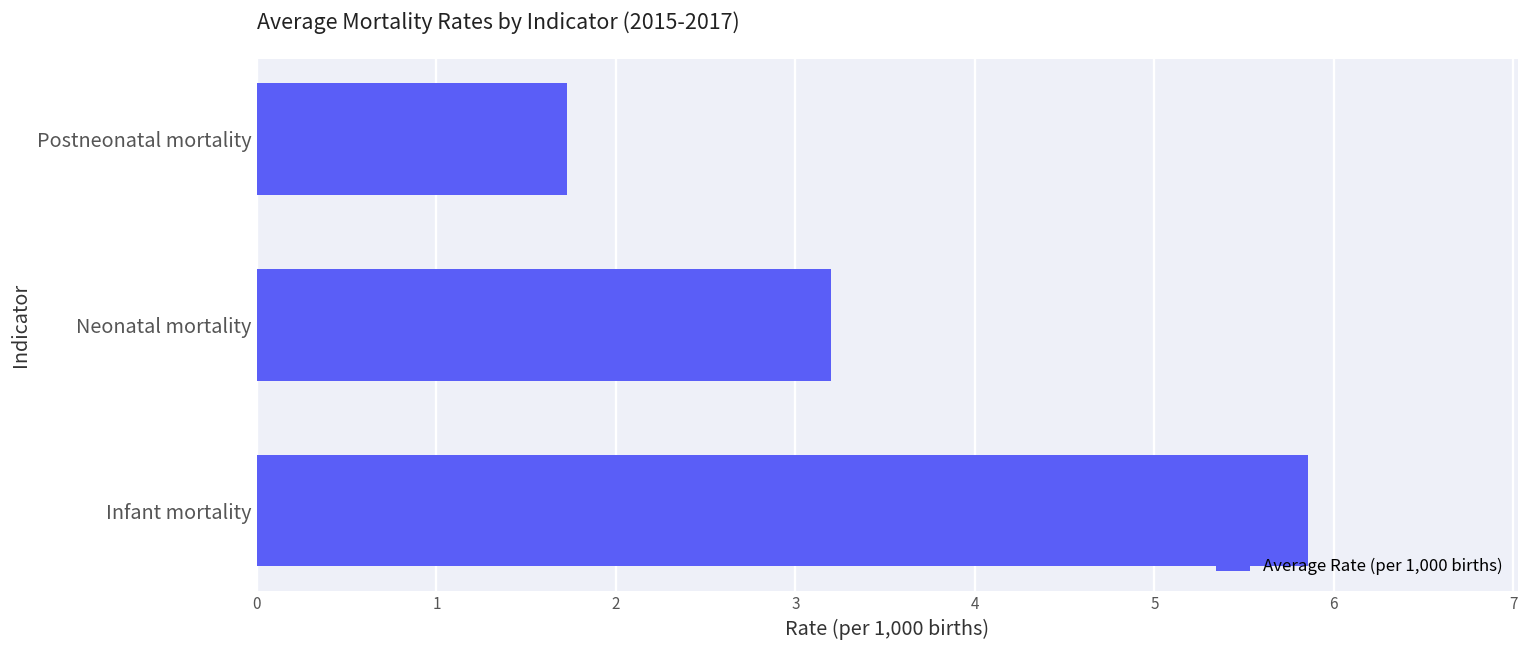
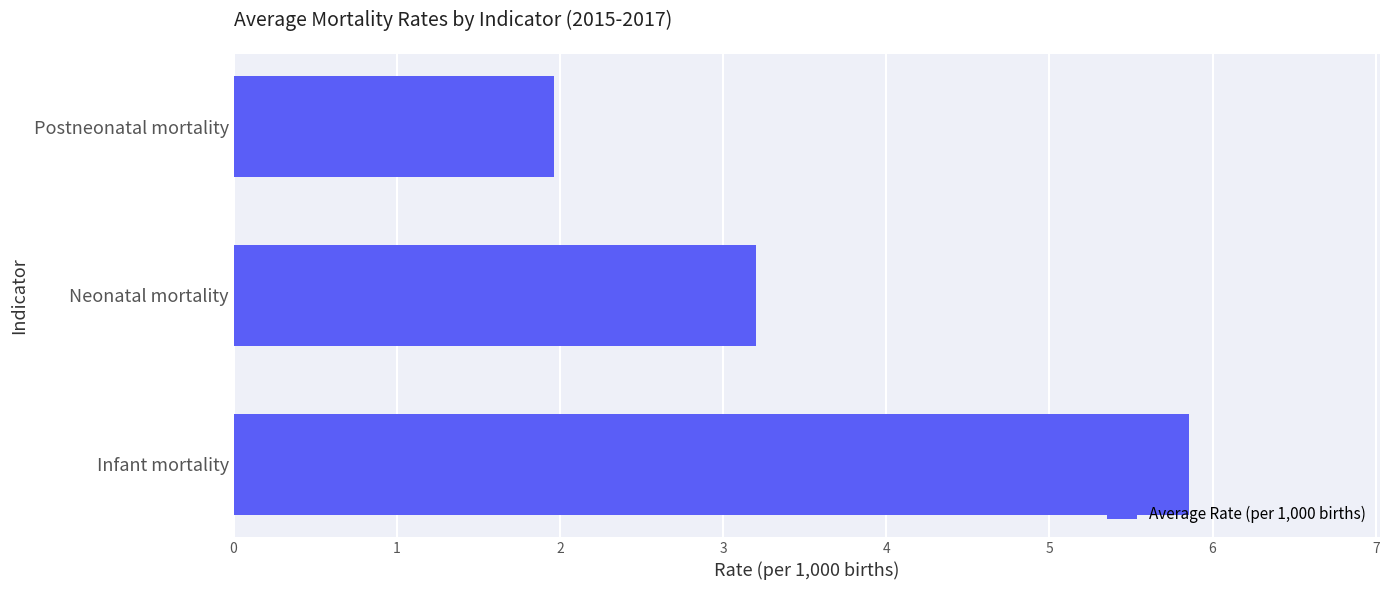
Postneonatal mortality: 1.73 -> 1.96
